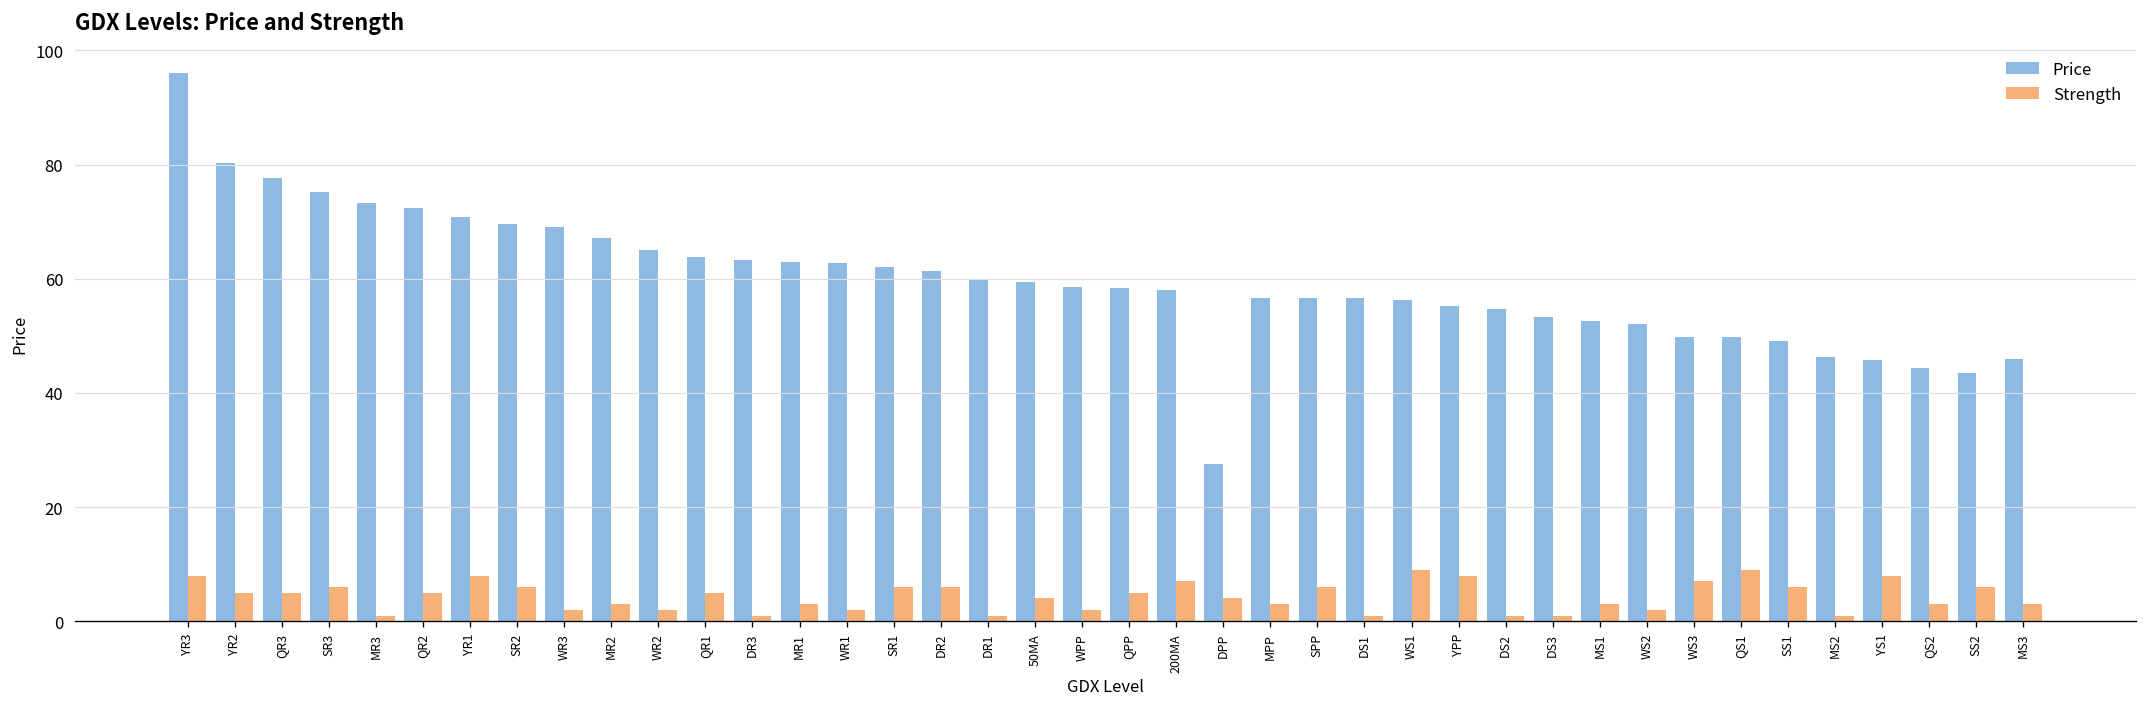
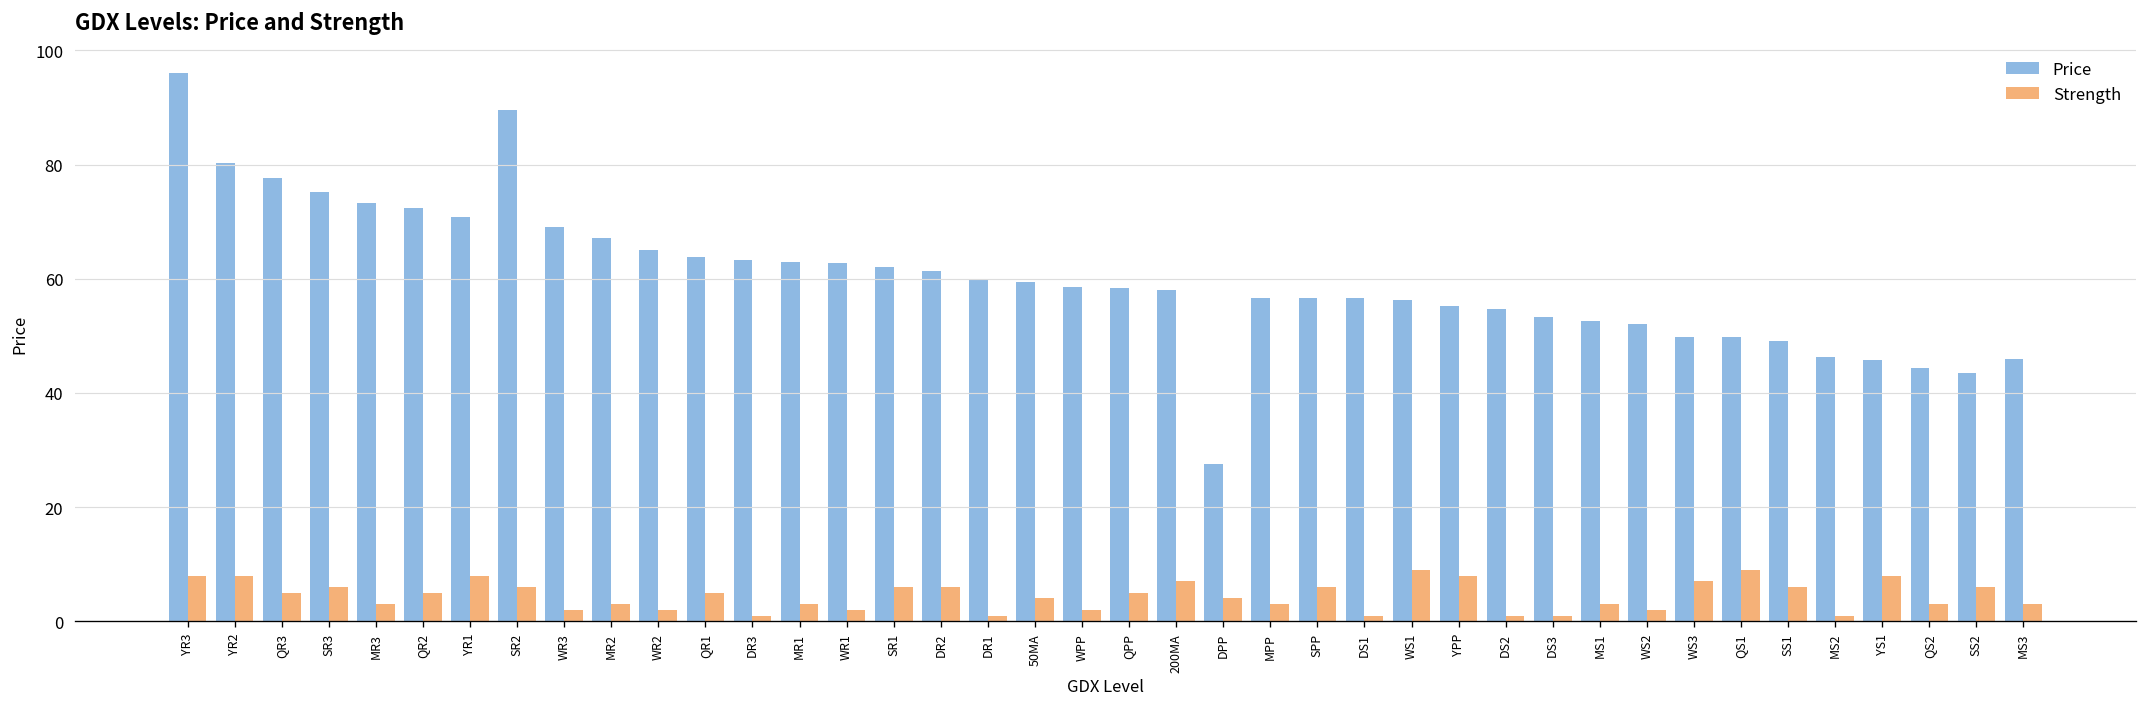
Strength, YR2: 5 -> 8
Strength, MR3: 1 -> 3
Price, SR2: 70 -> 90
